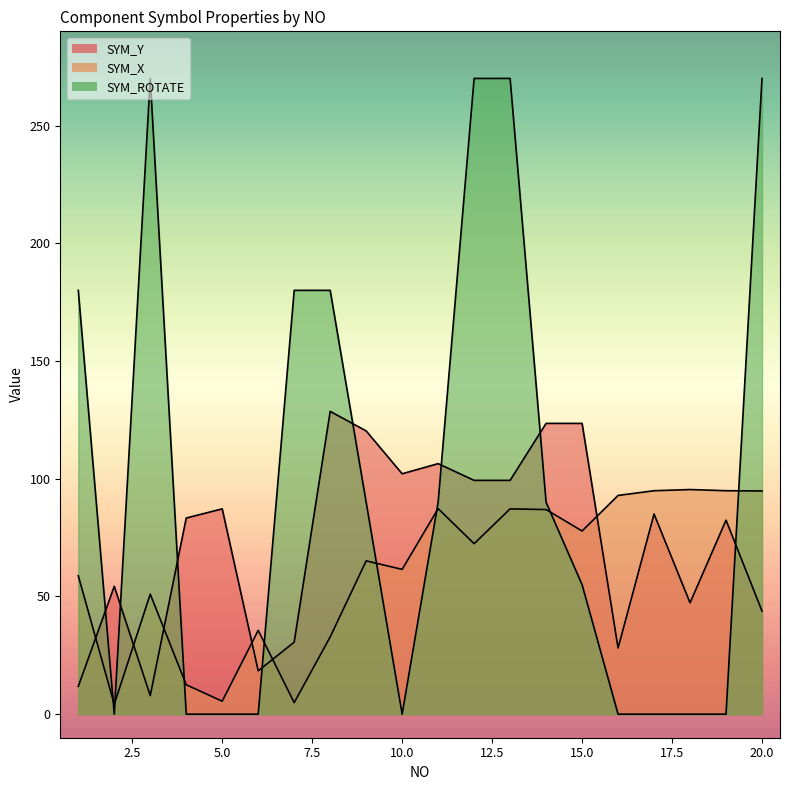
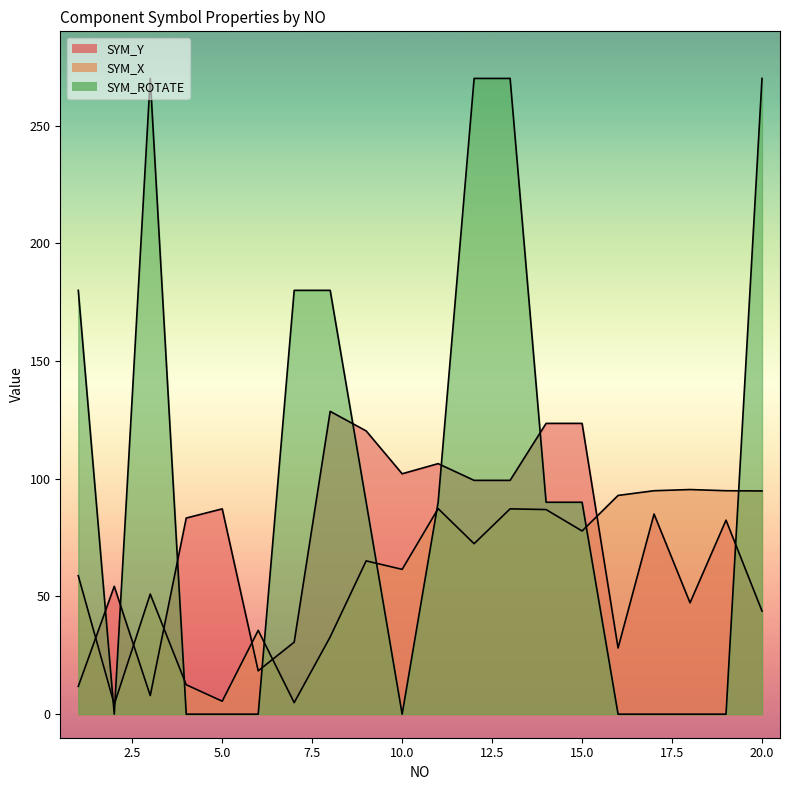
SYM_ROTATE, 15.0: 55 -> 90
